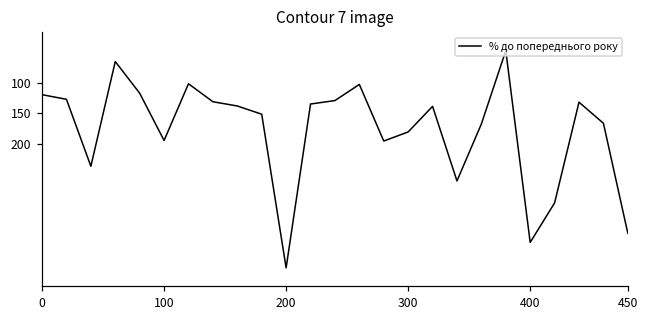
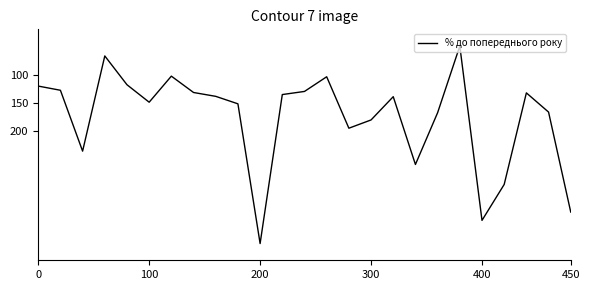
100: 190 -> 150
